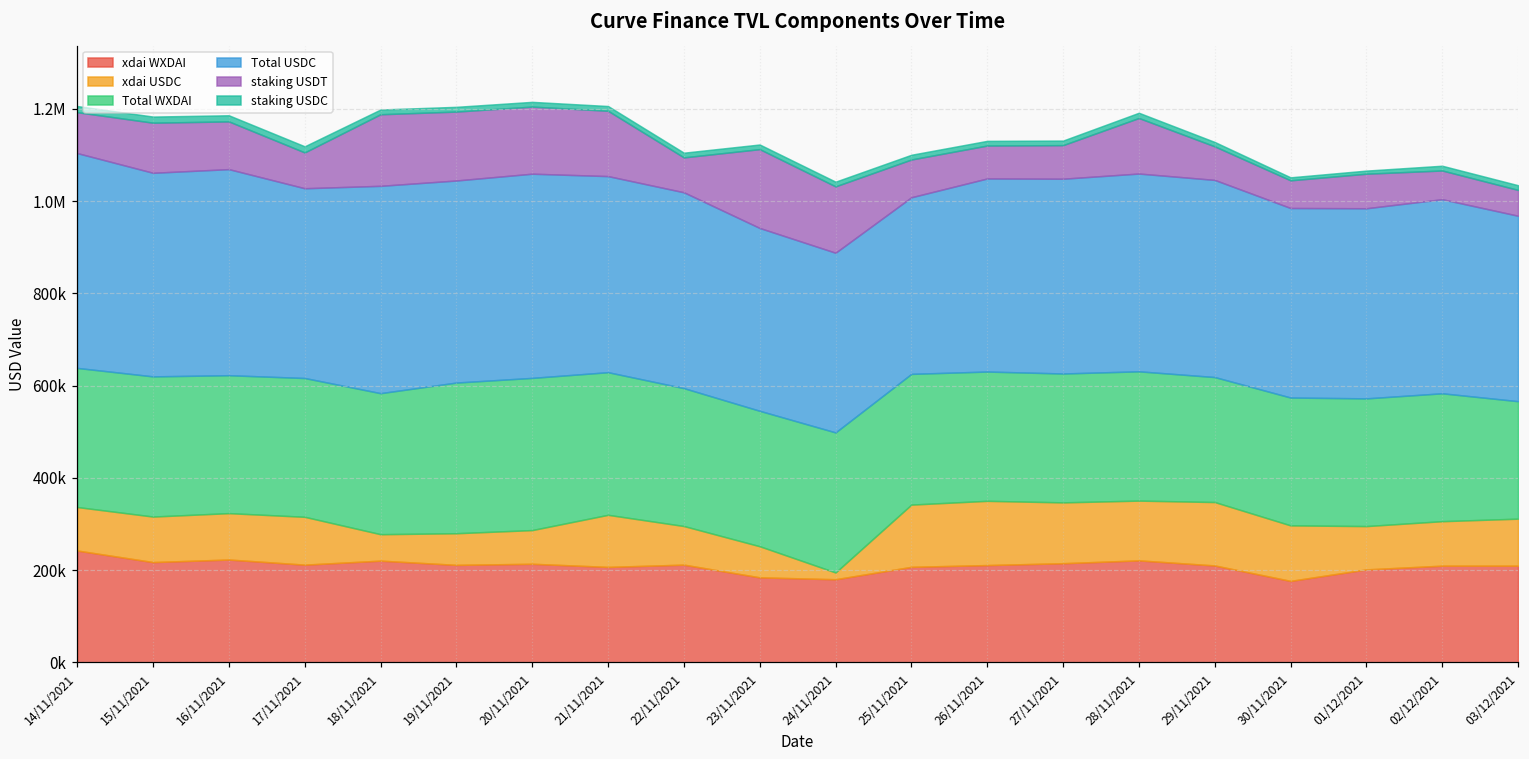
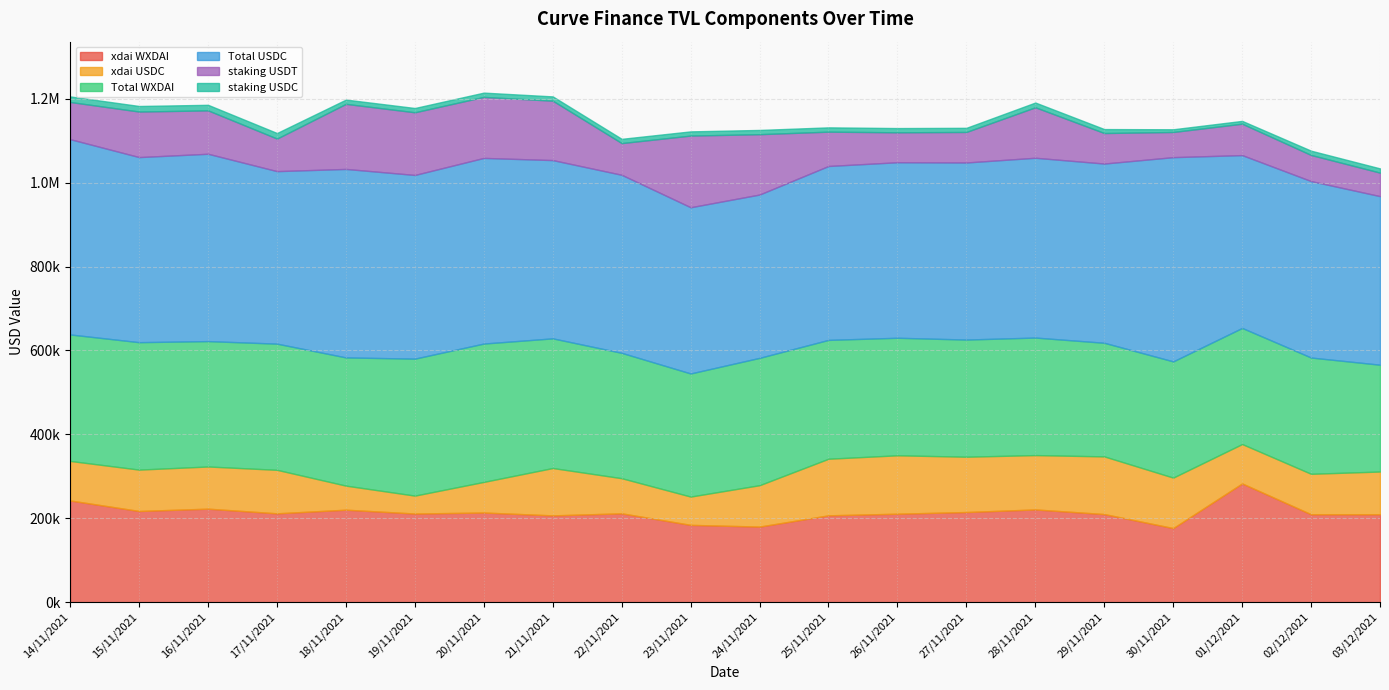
xdai USDC, 19/11/2021: 70000 -> 40000
xdai USDC, 24/11/2021: 10000 -> 100000
Total USDC, 25/11/2021: 380000 -> 410000
Total USDC, 30/11/2021: 410000 -> 490000
xdai WXDAI, 01/12/2021: 200000 -> 280000
